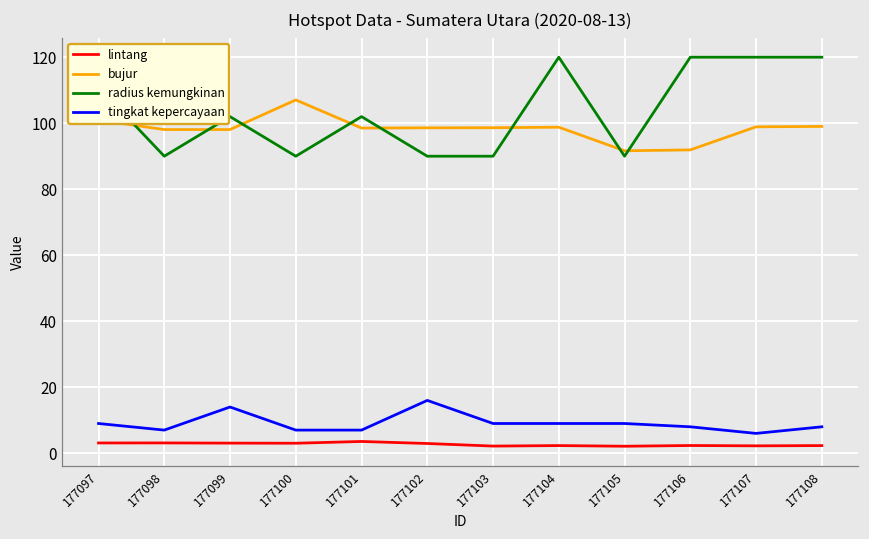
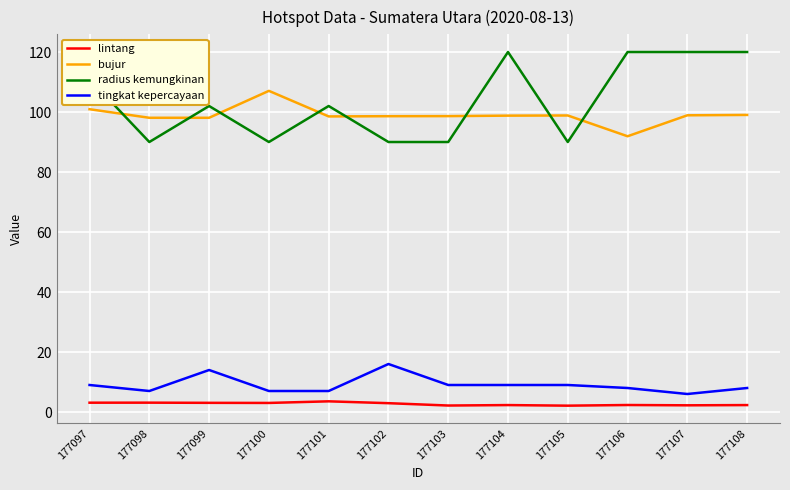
bujur, 177105: 92 -> 99
